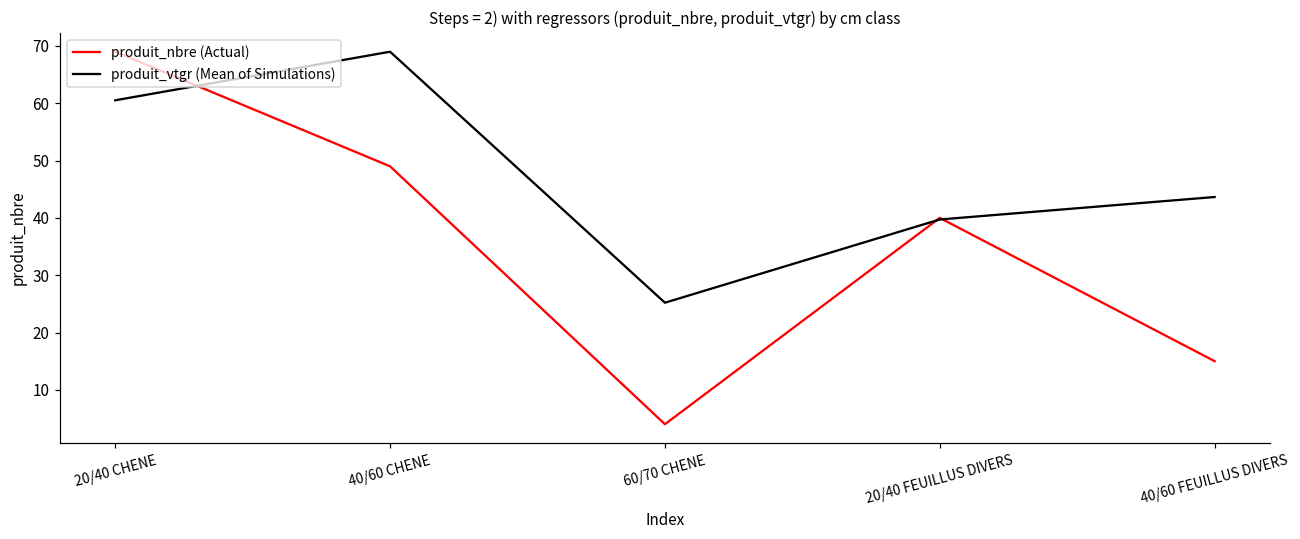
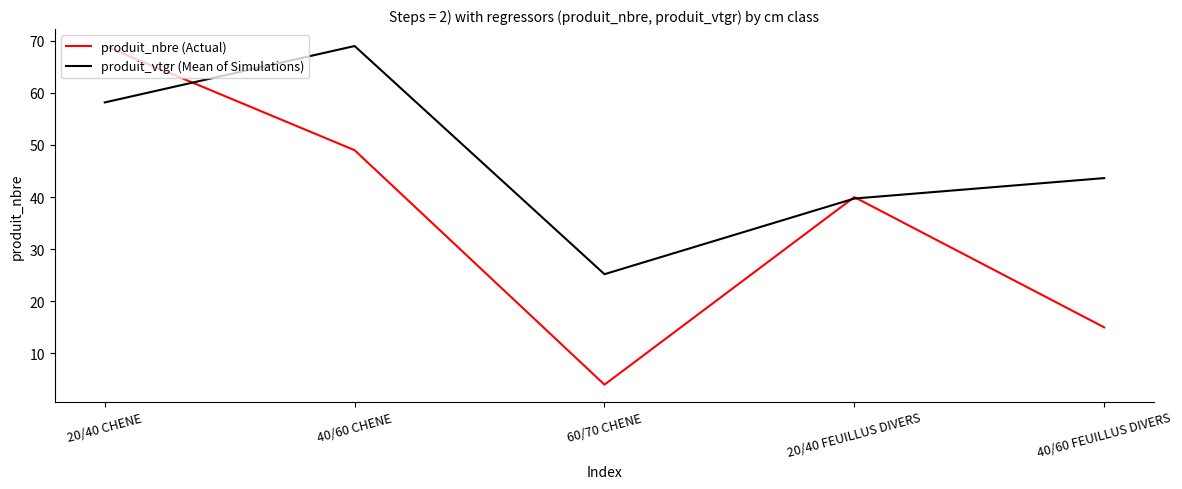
produit_vtgr (Mean of Simulations), 20/40 CHENE: 61 -> 58
